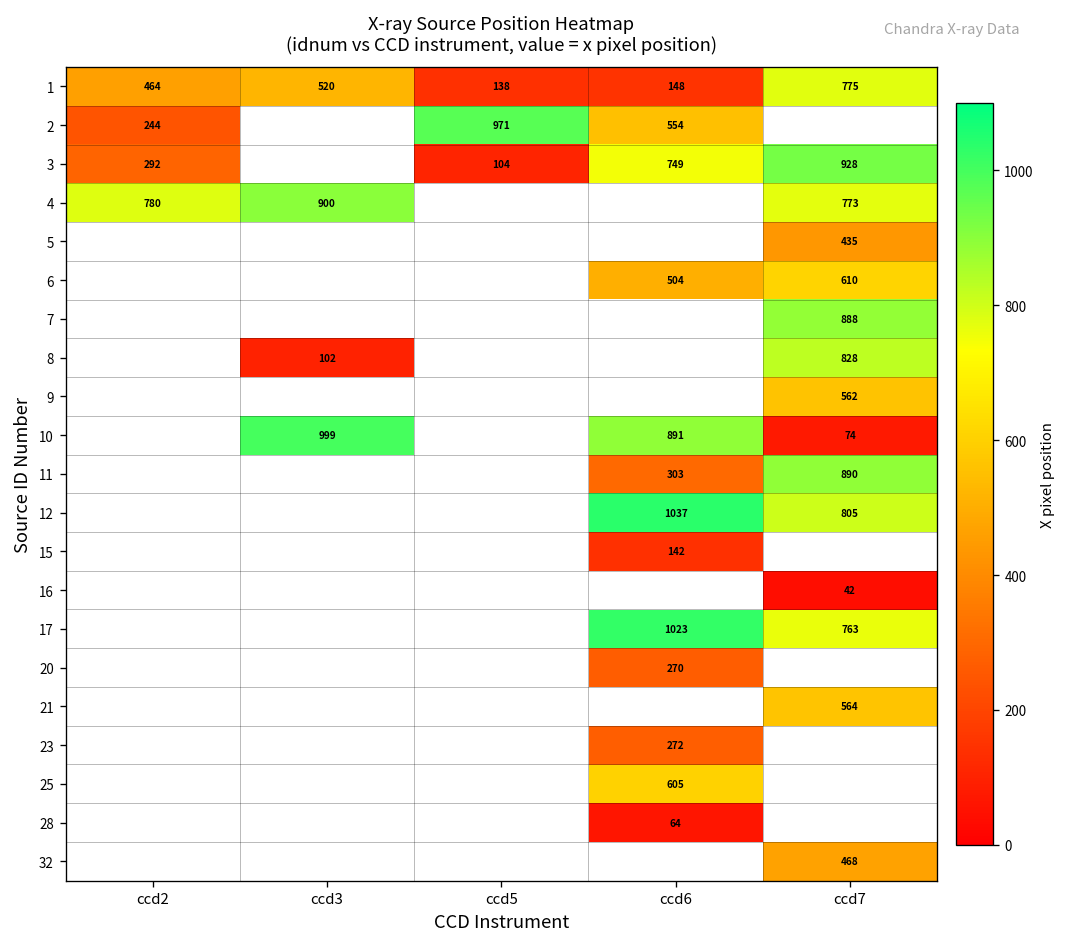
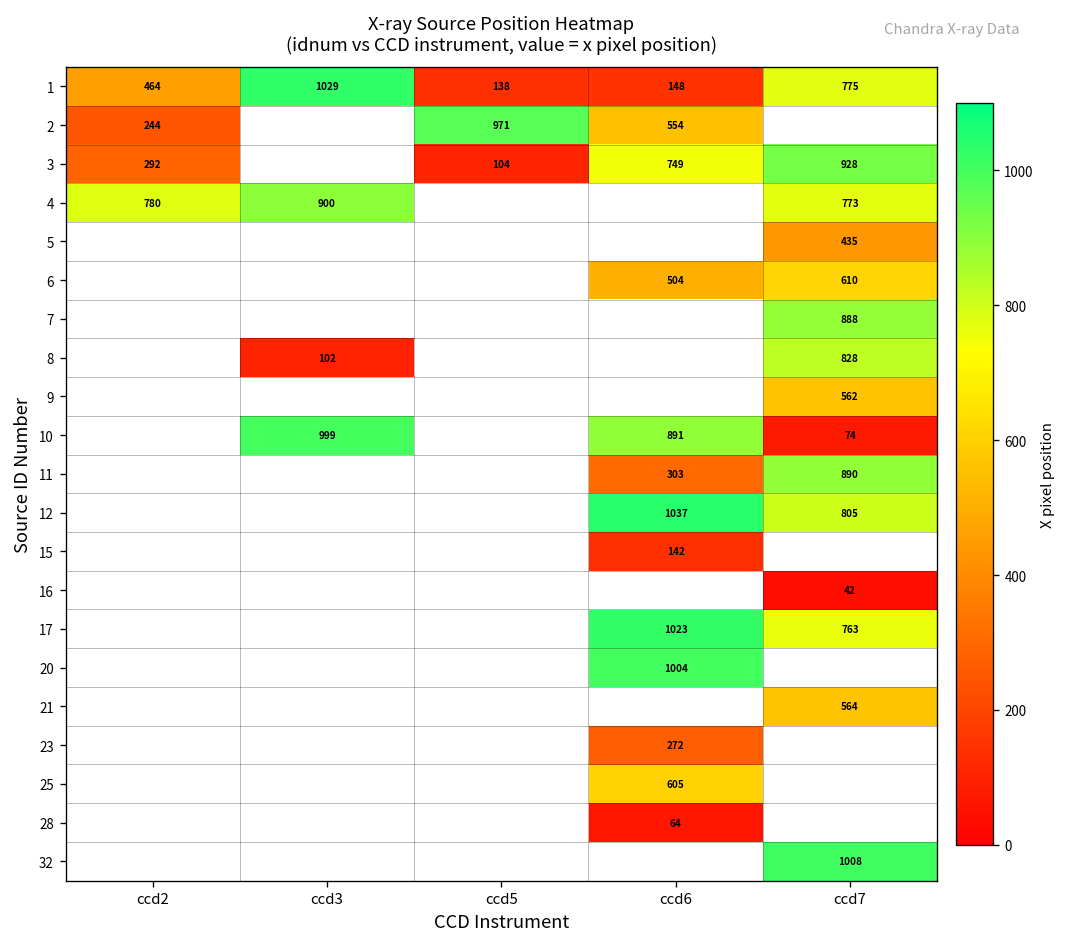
1, ccd3: 520 -> 1029
20, ccd6: 270 -> 1004
32, ccd7: 468 -> 1008
